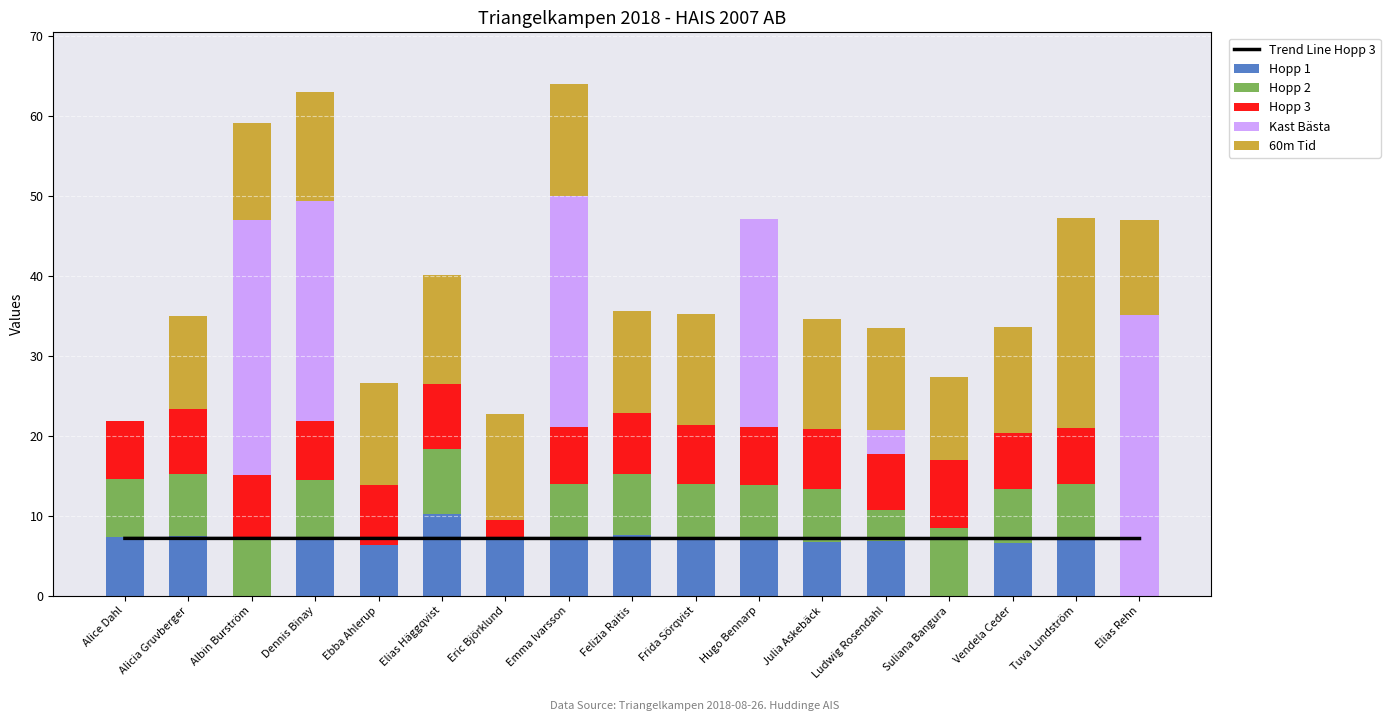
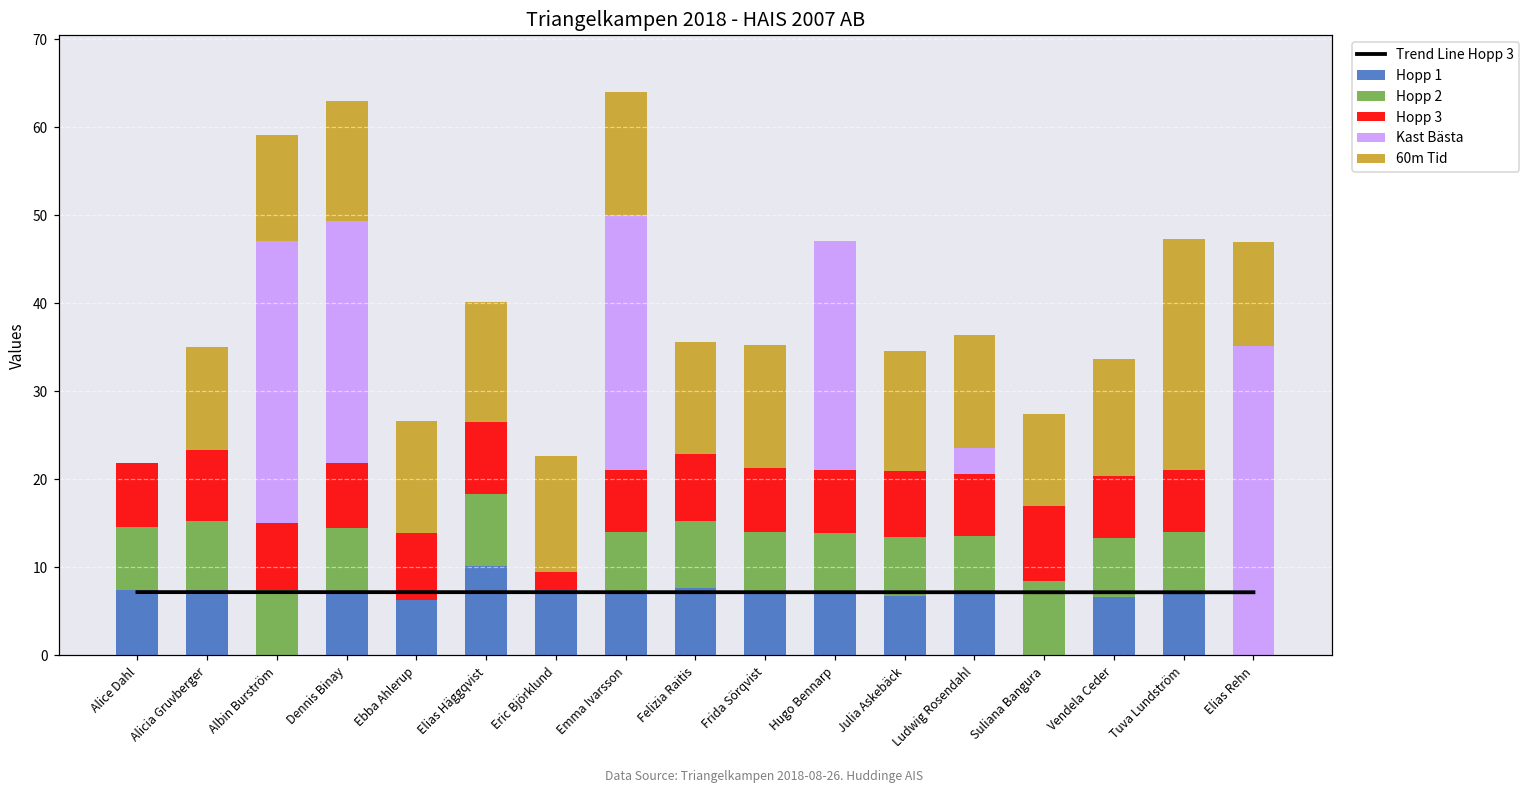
Hopp 2, Ludwig Rosendahl: 4 -> 7
